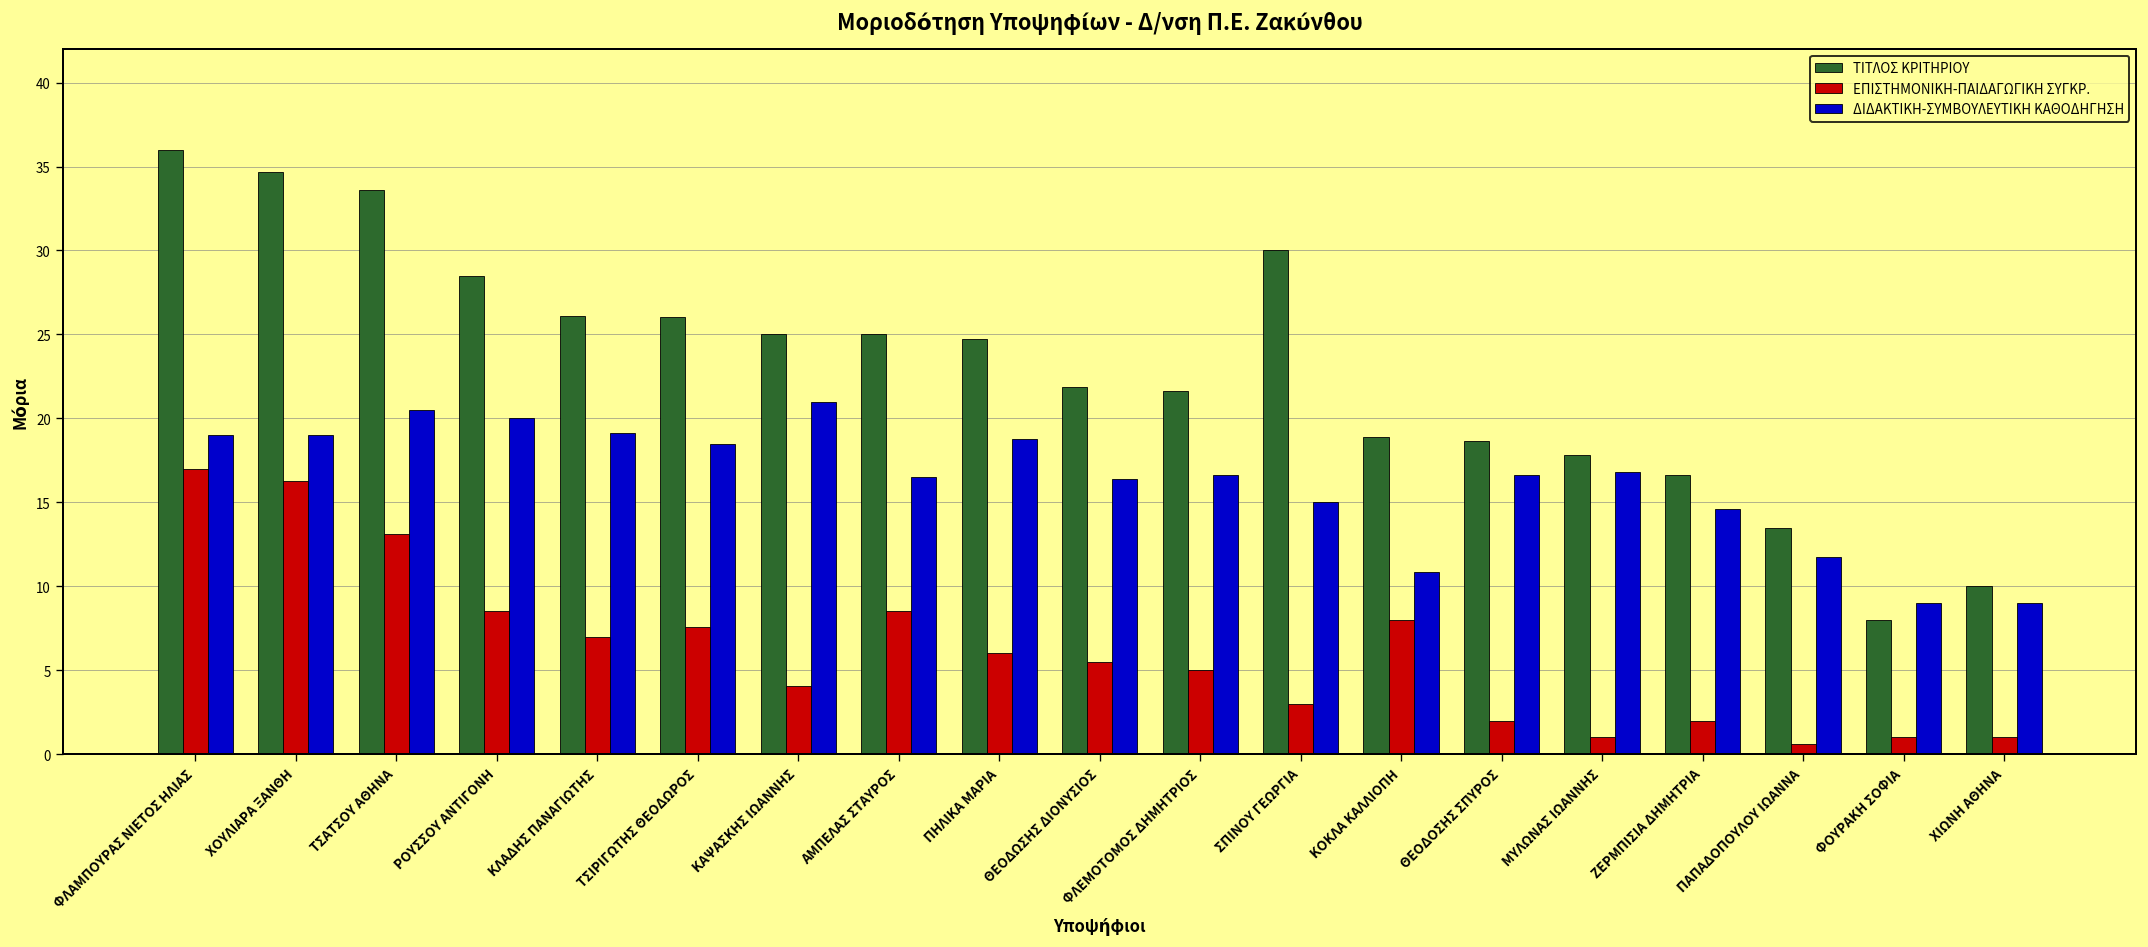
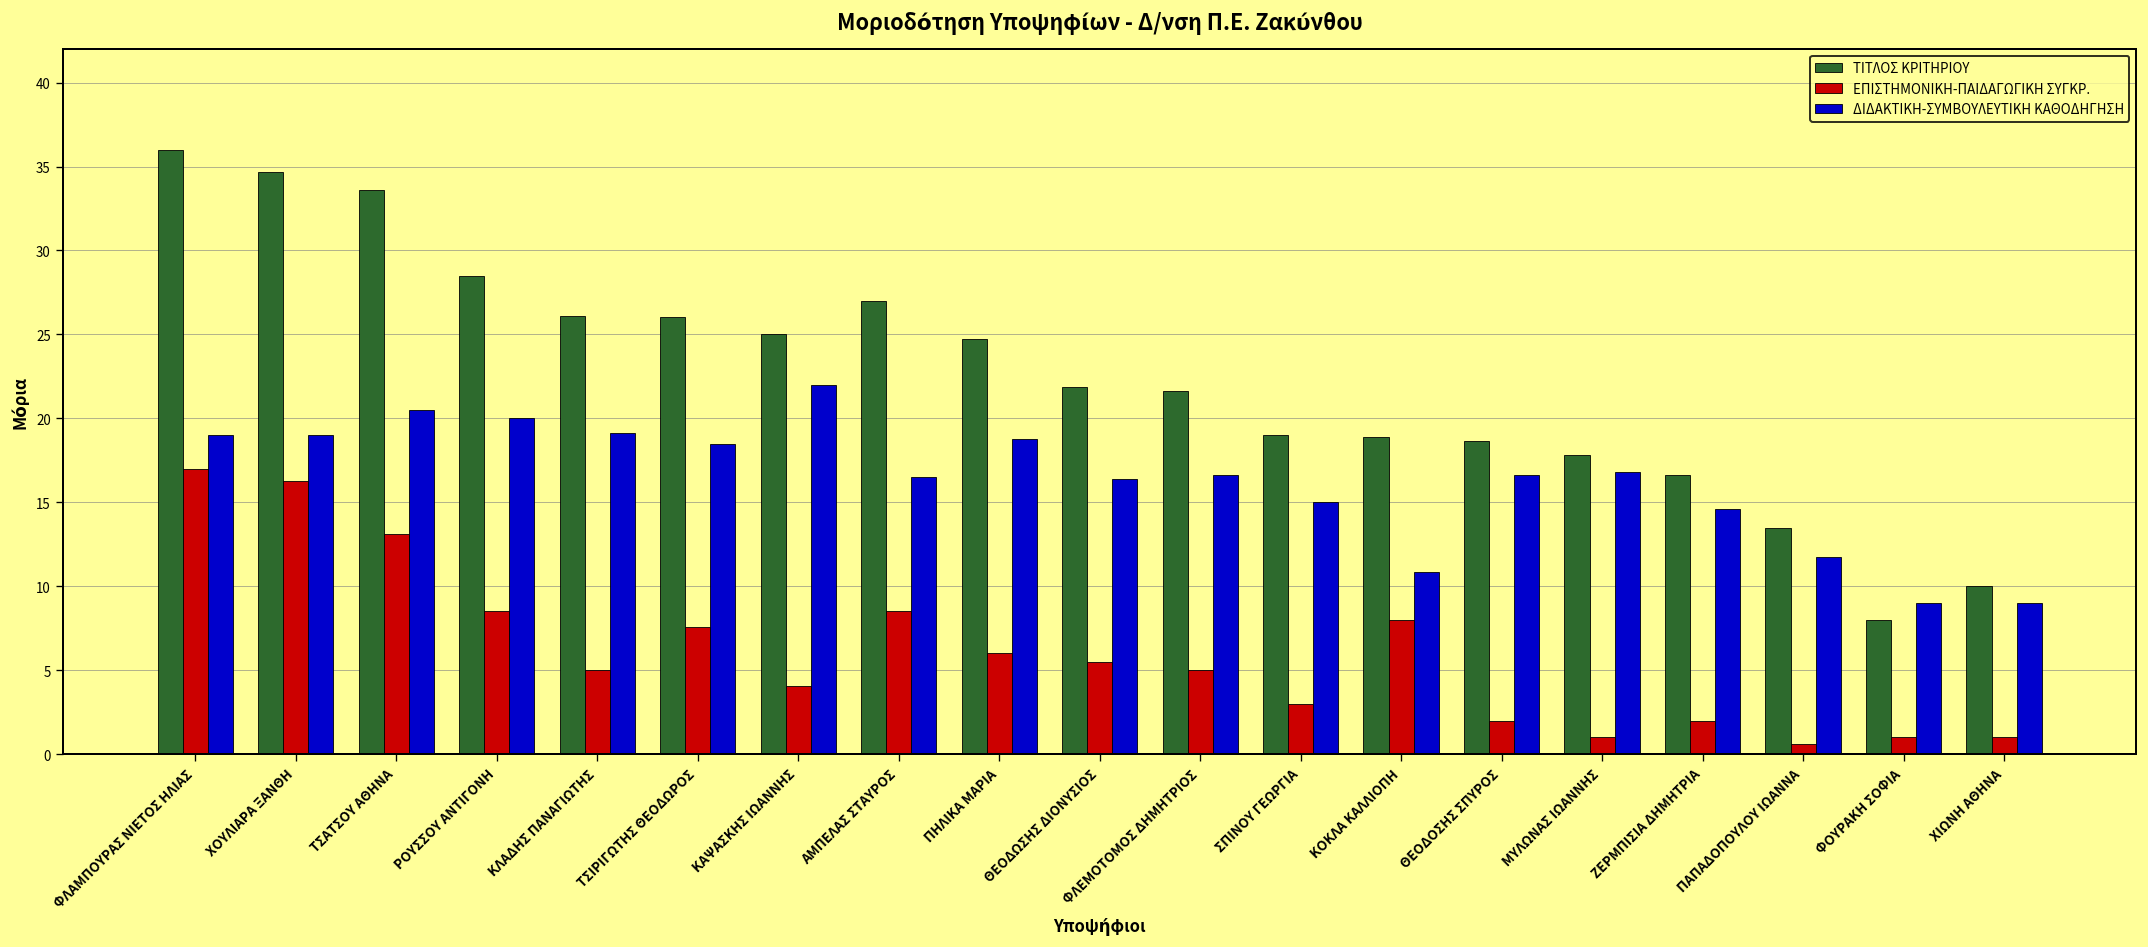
ΕΠΙΣΤΗΜΟΝΙΚΗ-ΠΑΙΔΑΓΩΓΙΚΗ ΣΥΓΚΡ., ΚΛΑΔΗΣ ΠΑΝΑΓΙΩΤΗΣ: 7 -> 5
ΔΙΔΑΚΤΙΚΗ-ΣΥΜΒΟΥΛΕΥΤΙΚΗ ΚΑΘΟΔΗΓΗΣΗ, ΚΑΨΑΣΚΗΣ ΙΩΑΝΝΗΣ: 21 -> 22
ΤΙΤΛΟΣ ΚΡΙΤΗΡΙΟΥ, ΑΜΠΕΛΑΣ ΣΤΑΥΡΟΣ: 25 -> 27
ΤΙΤΛΟΣ ΚΡΙΤΗΡΙΟΥ, ΣΠΙΝΟΥ ΓΕΩΡΓΙΑ: 30 -> 19
